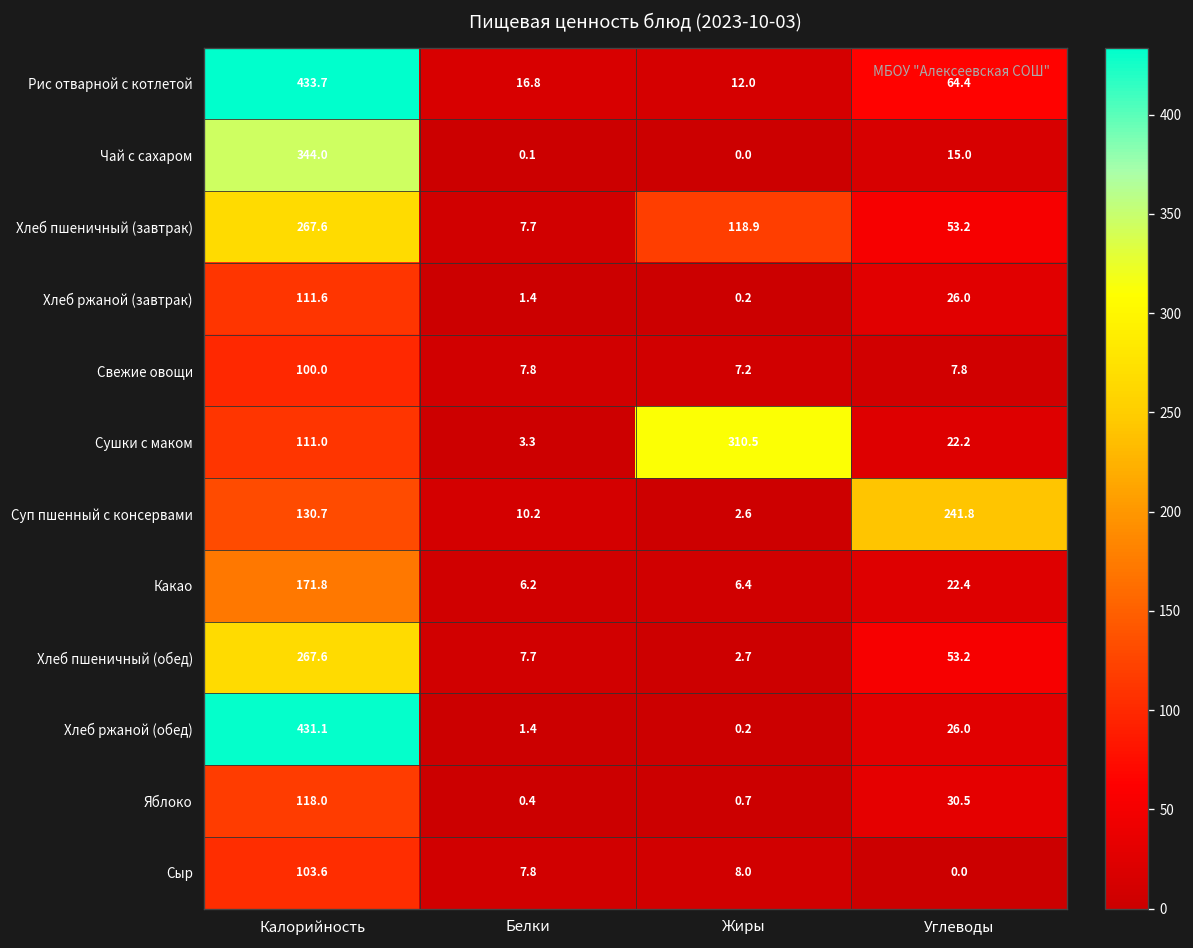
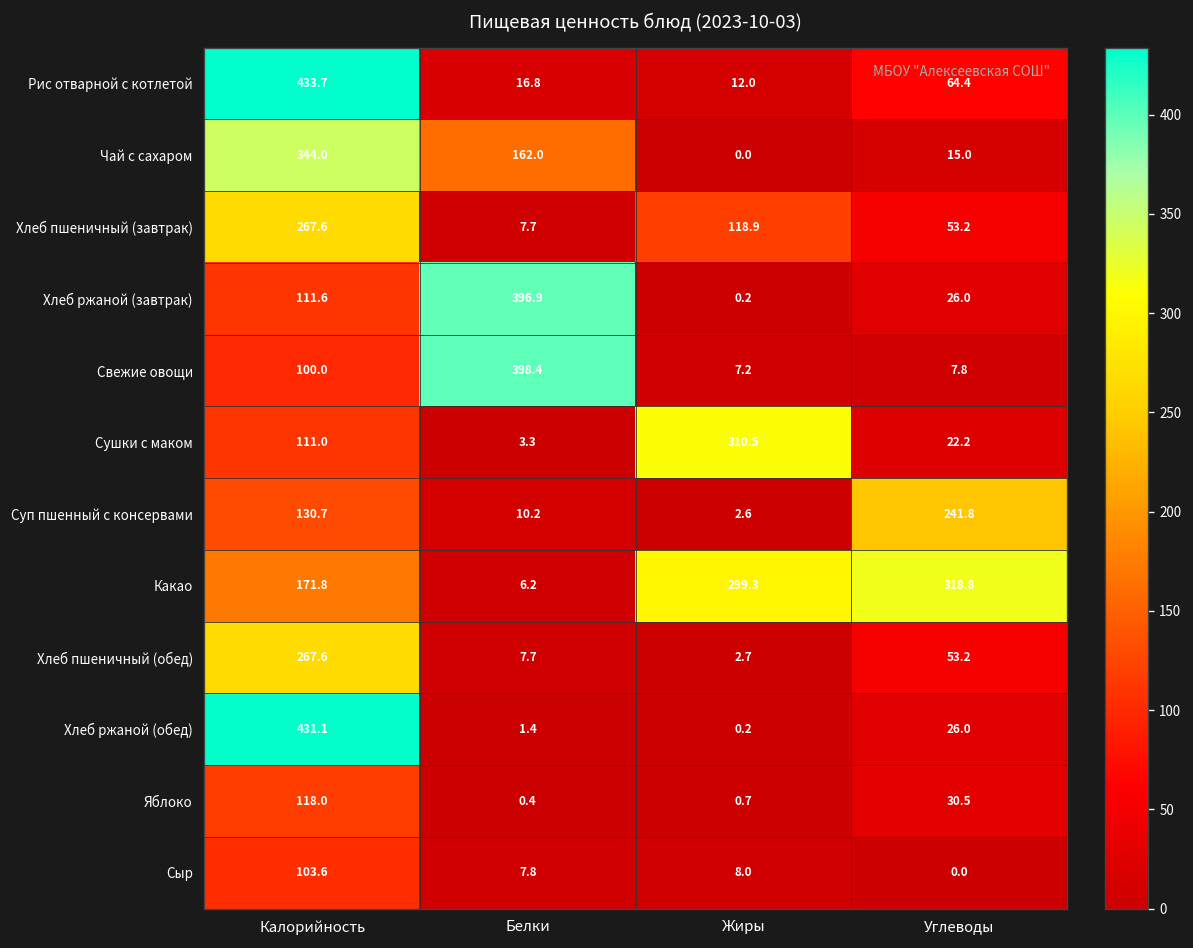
Чай с сахаром, Белки: 0.1 -> 162.0
Хлеб ржаной (завтрак), Белки: 1.4 -> 396.9
Свежие овощи, Белки: 7.8 -> 398.4
Какао, Жиры: 6.4 -> 299.3
Какао, Углеводы: 22.4 -> 318.8
